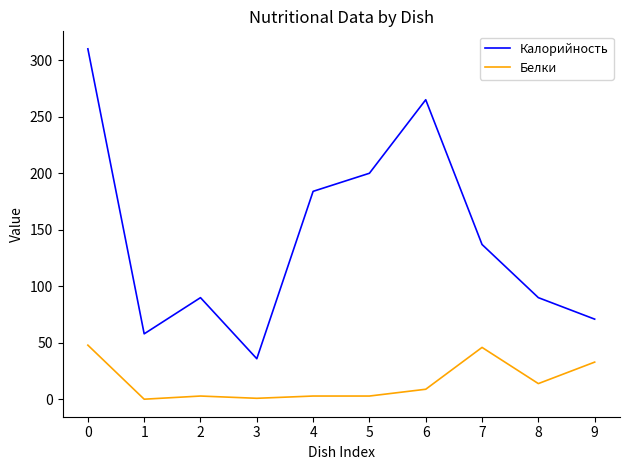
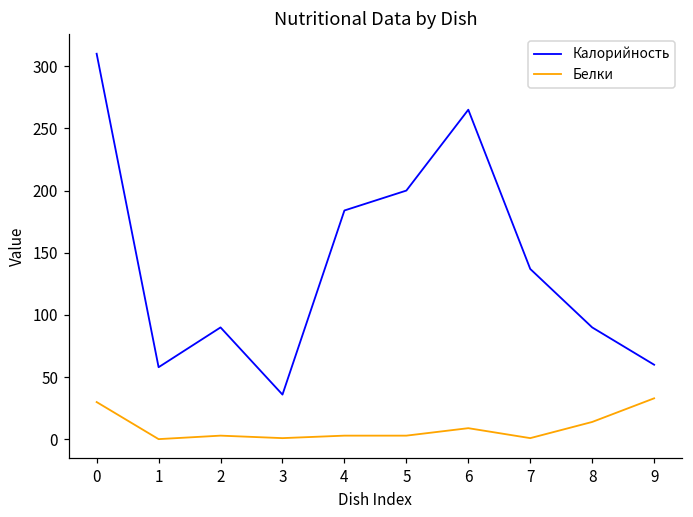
Белки, 0: 48 -> 30
Белки, 7: 46 -> 1
Калорийность, 9: 71 -> 60
